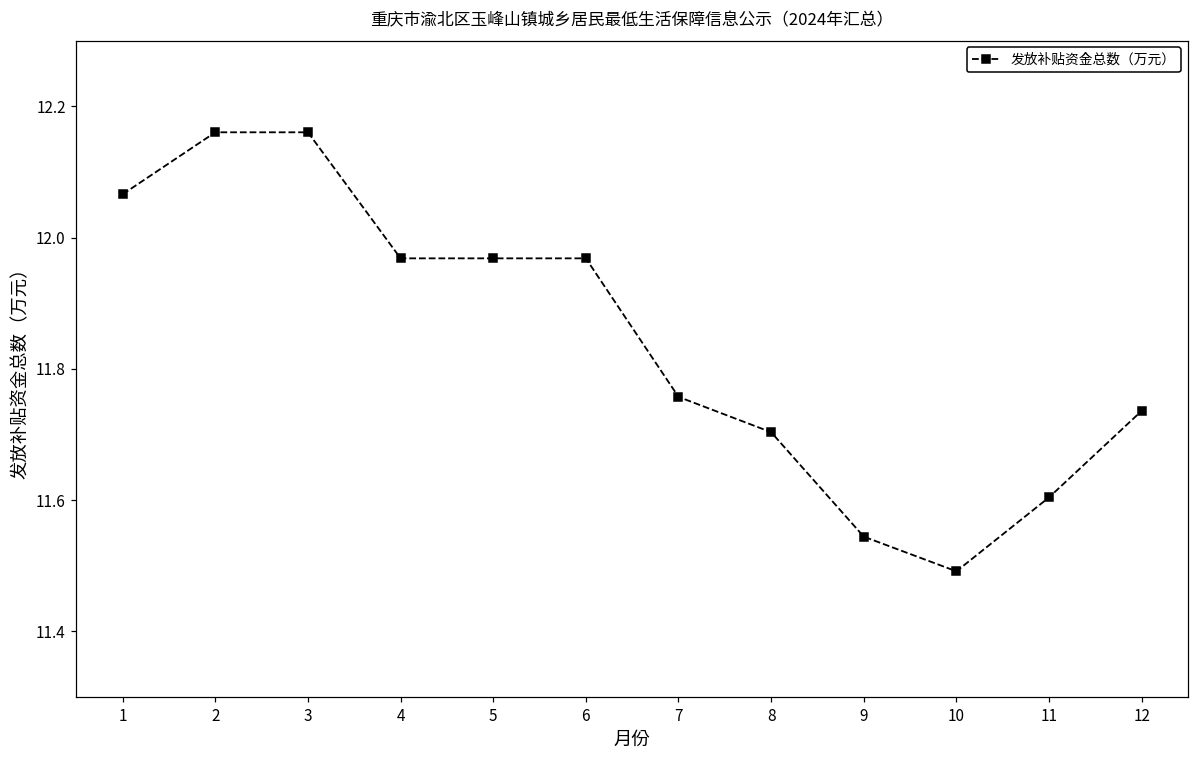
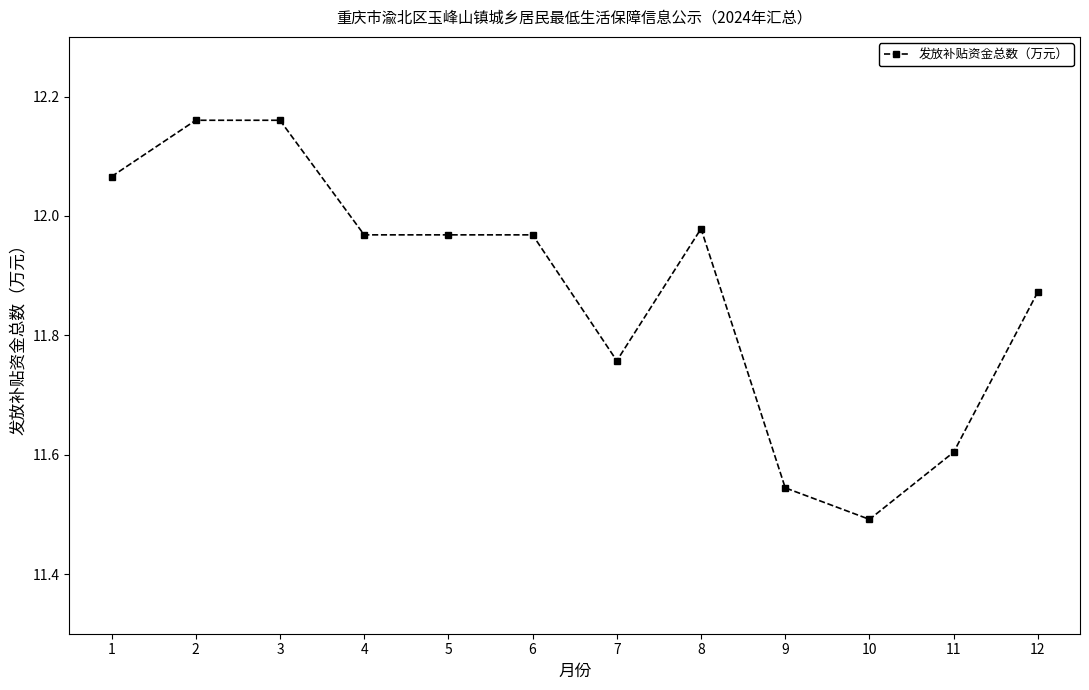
8: 11.70 -> 11.98
12: 11.74 -> 11.87
